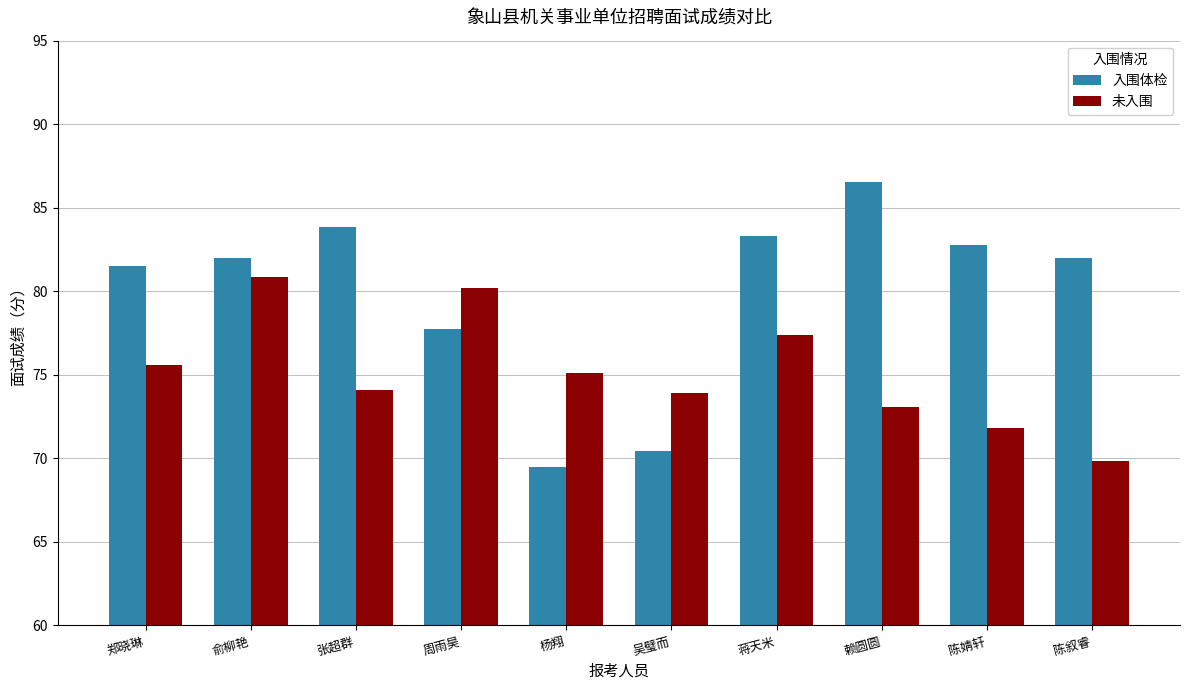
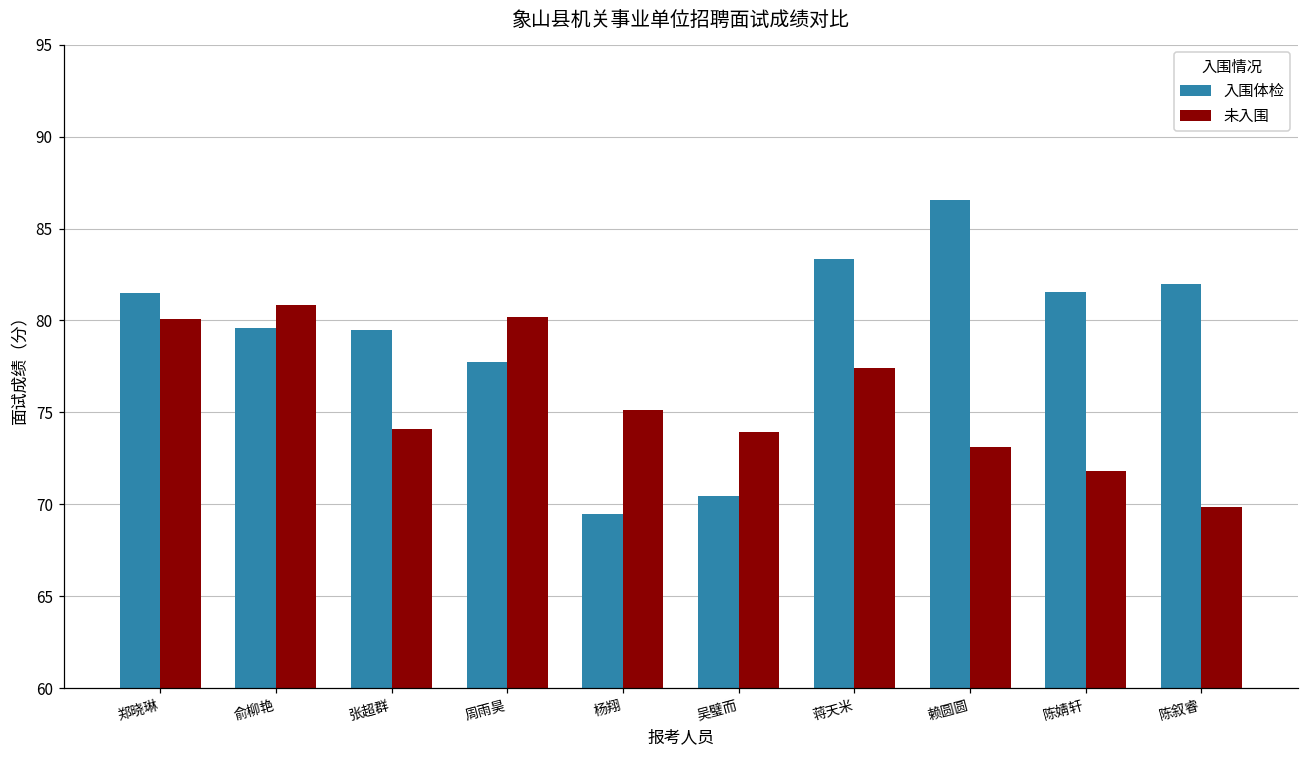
未入围, 郑晓琳: 75.6 -> 80.1
入围体检, 俞柳艳: 82.0 -> 79.6
入围体检, 张超群: 83.8 -> 79.5
入围体检, 陈婧轩: 82.8 -> 81.5
